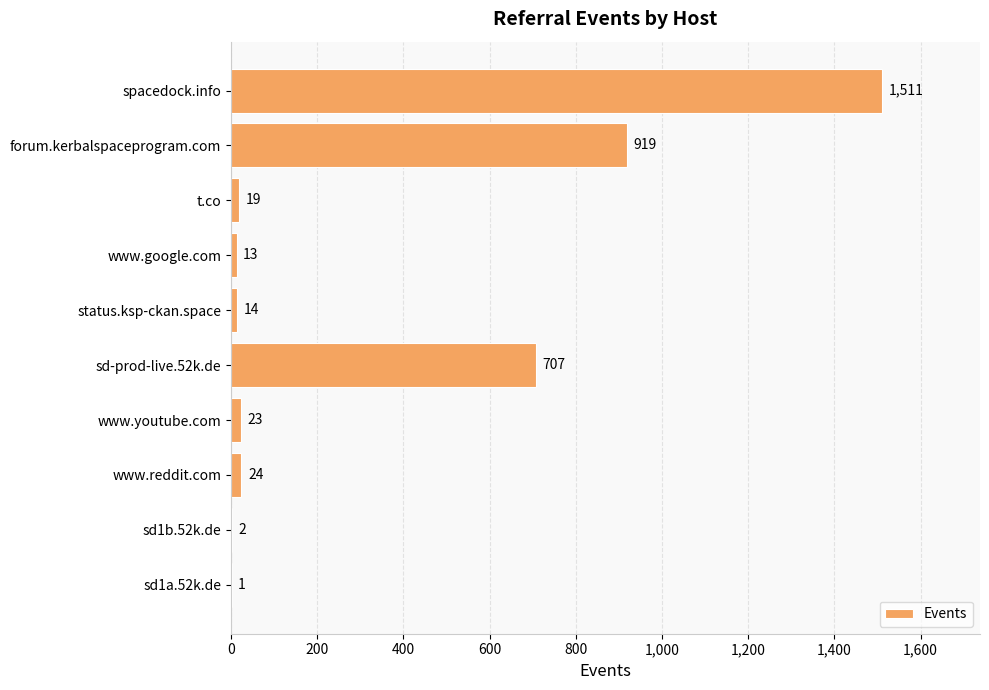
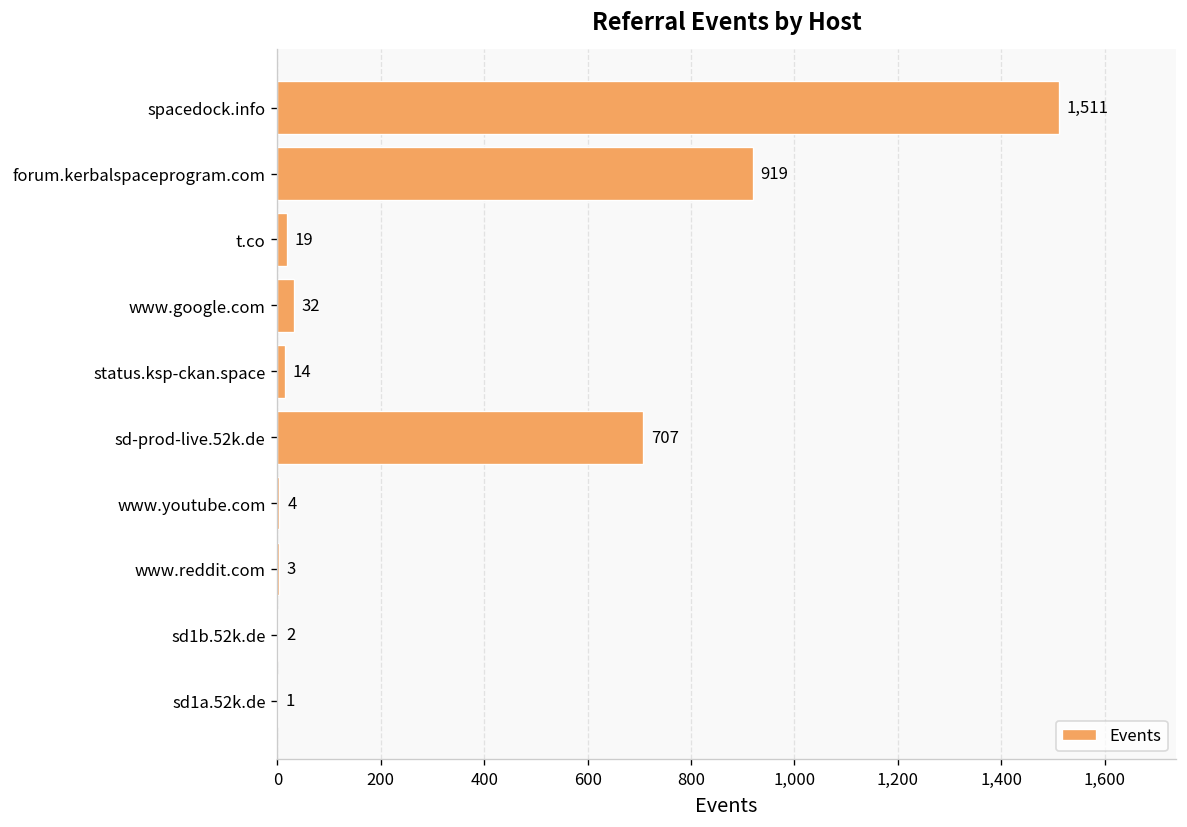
www.google.com: 13 -> 32
www.youtube.com: 23 -> 4
www.reddit.com: 24 -> 3
